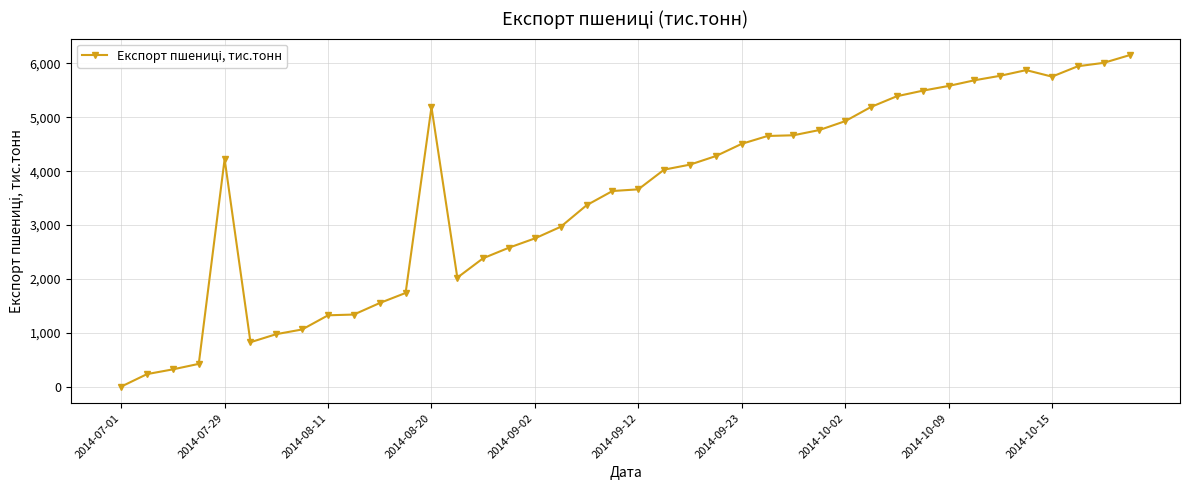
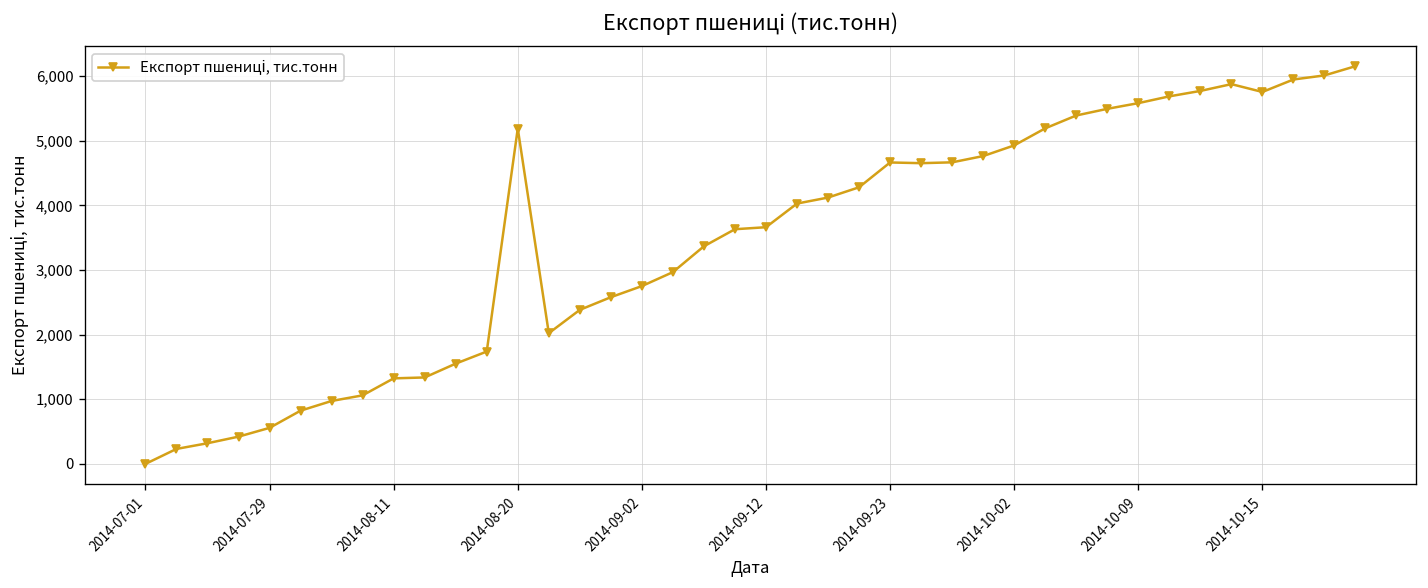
2014-07-29: 4,200 -> 600
2014-09-23: 4,500 -> 4,700
